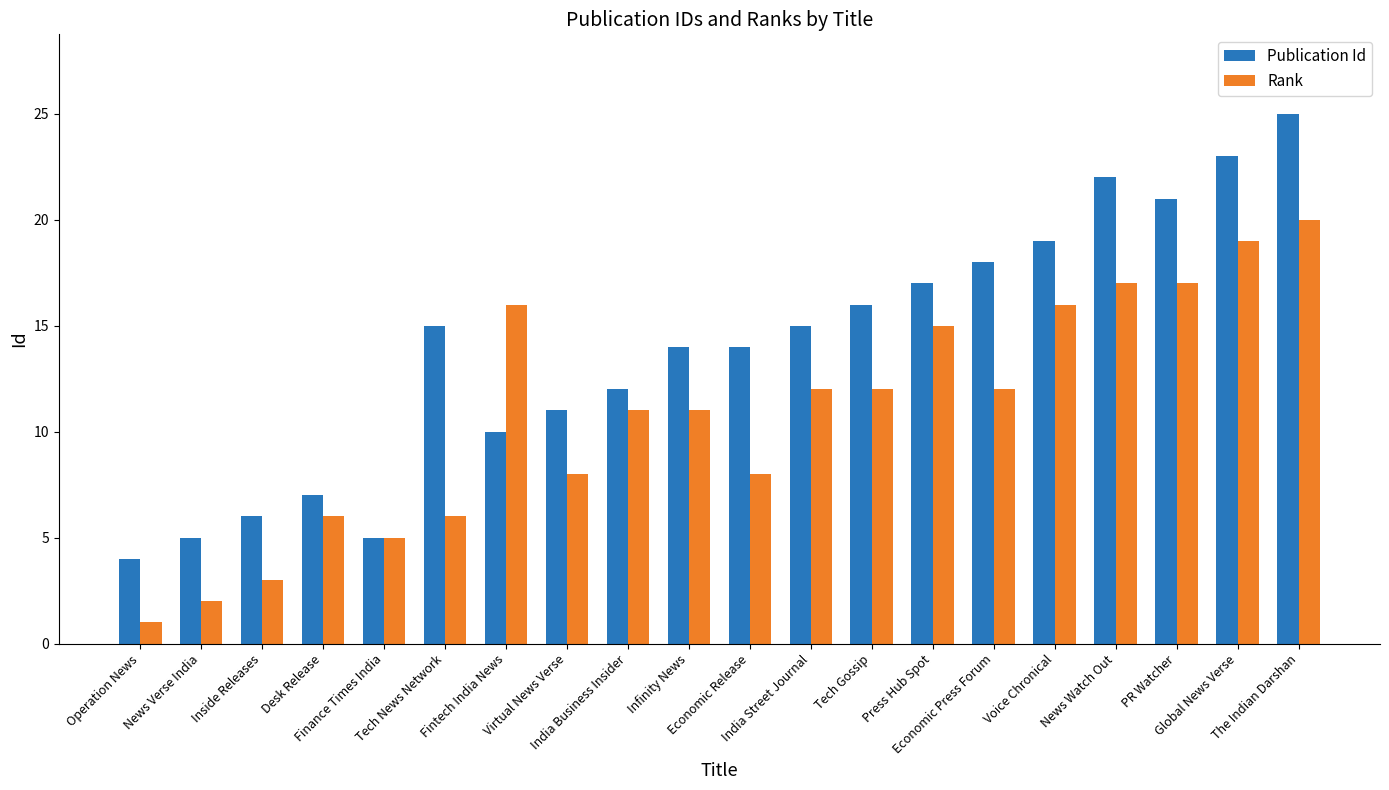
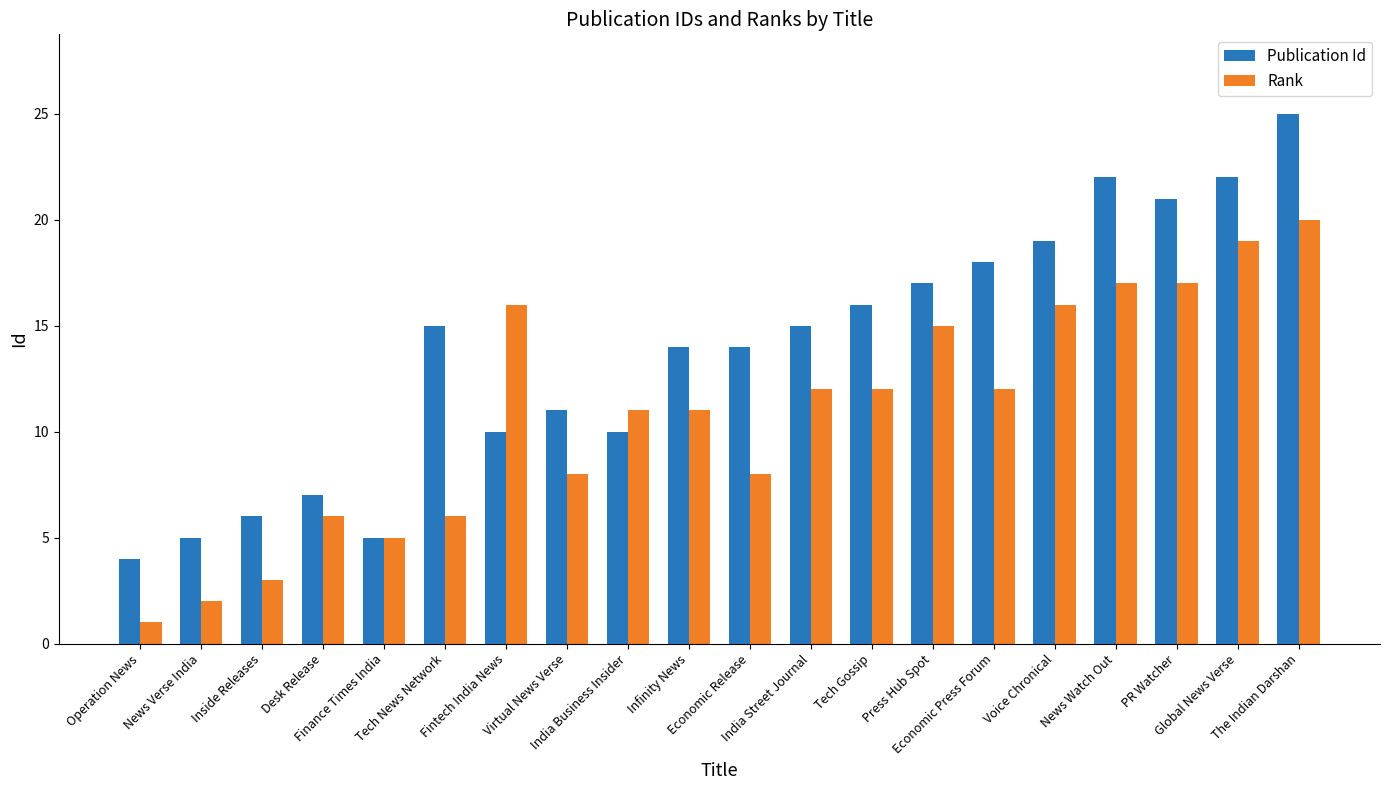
Publication Id, India Business Insider: 12 -> 10
Publication Id, Global News Verse: 23 -> 22
